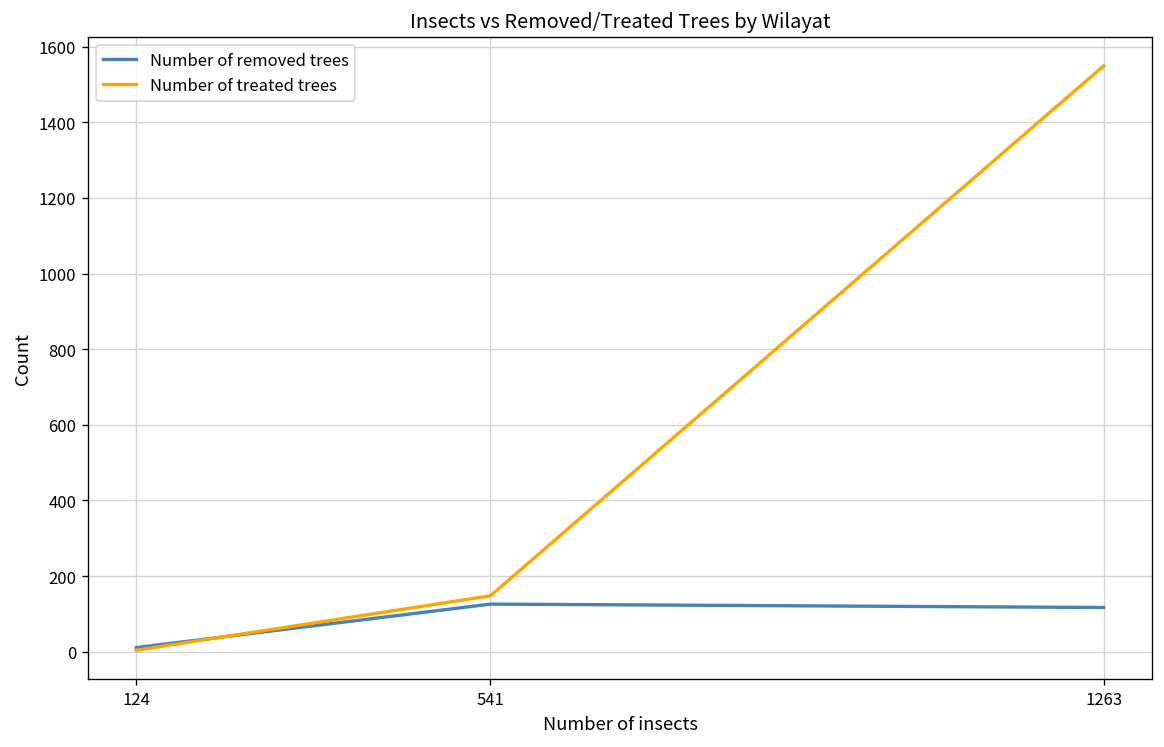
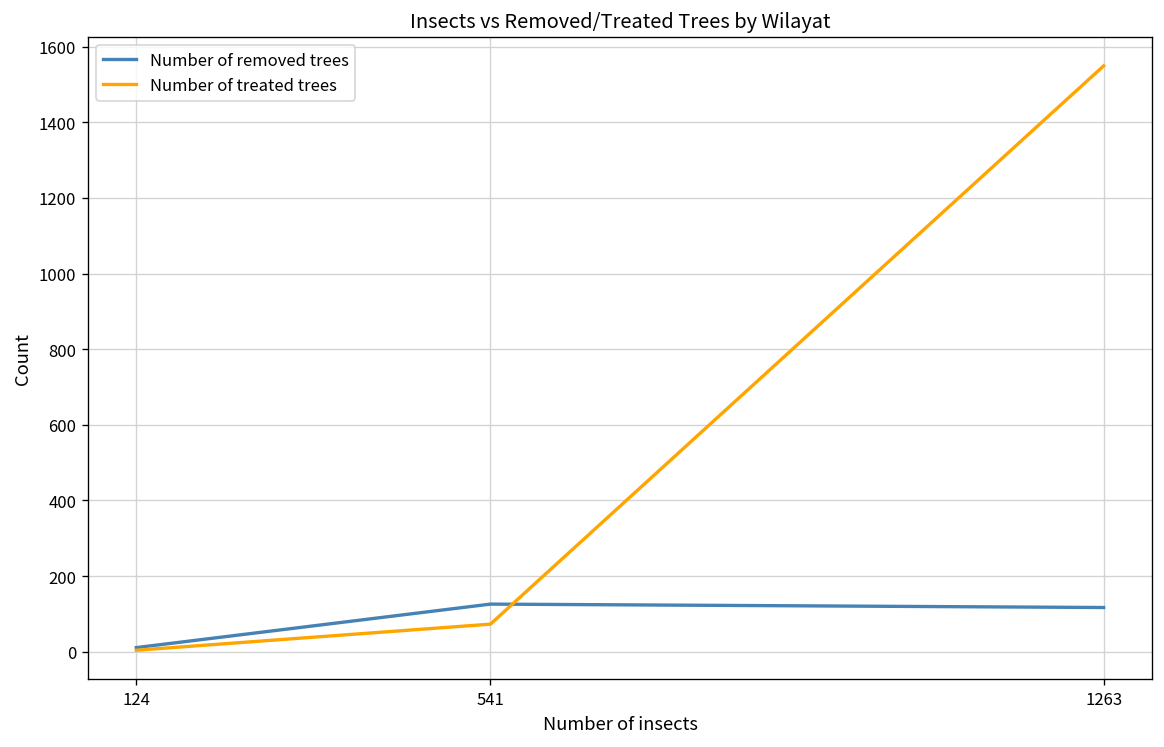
Number of treated trees, 541: 150 -> 70
